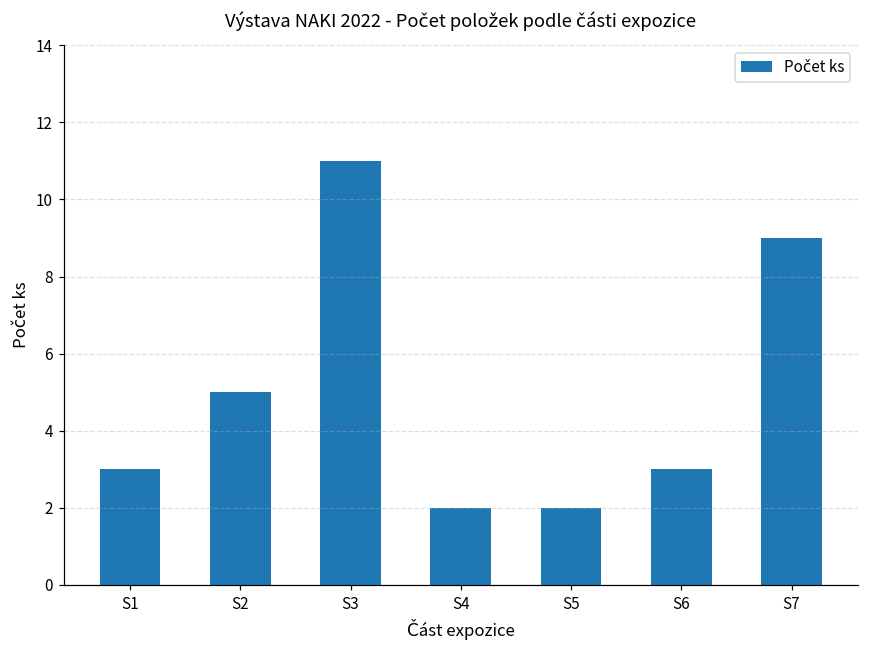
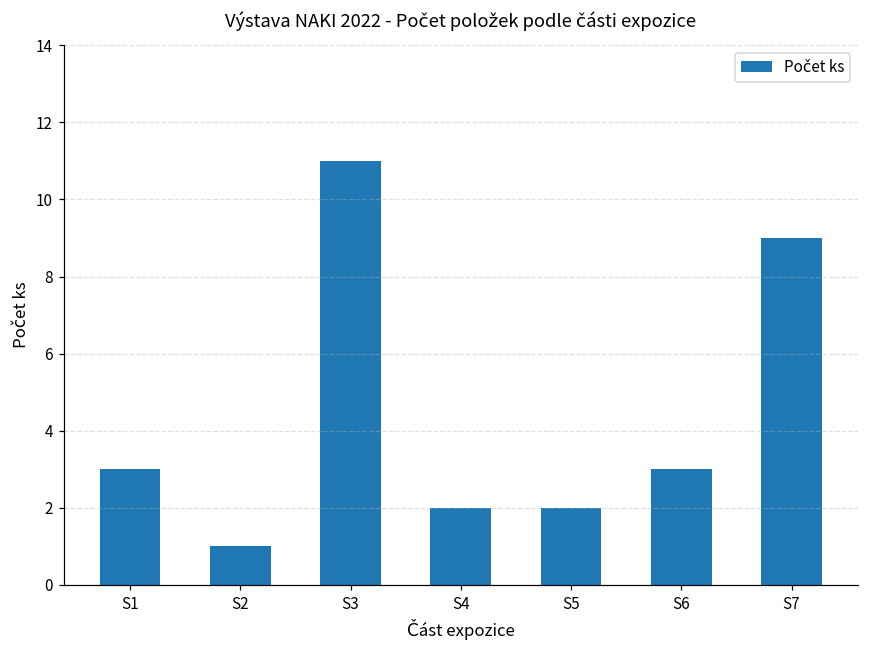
S2: 5 -> 1
